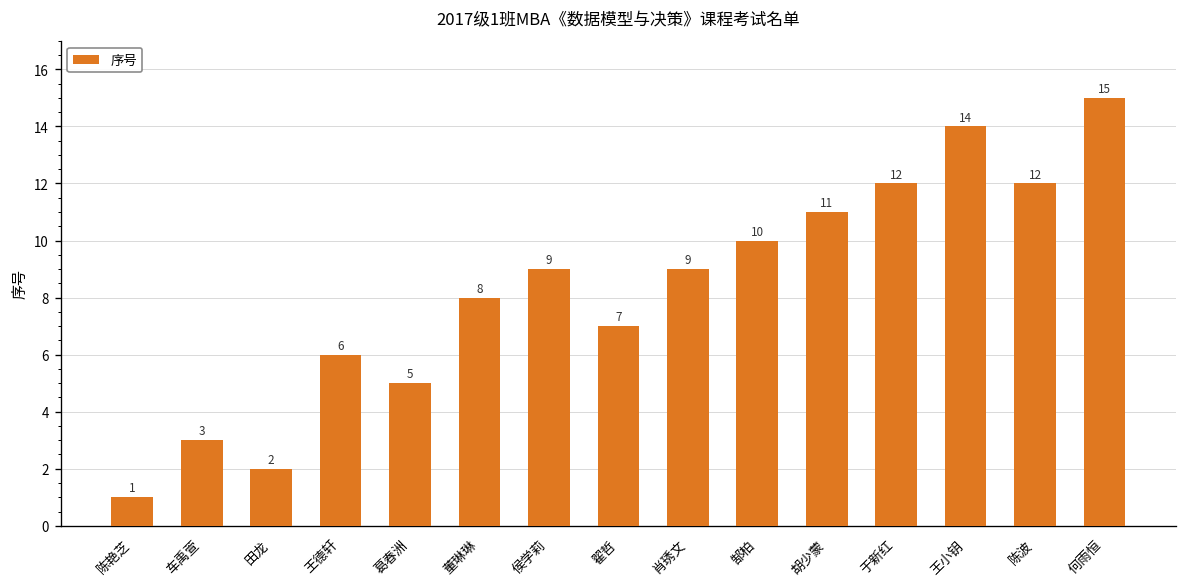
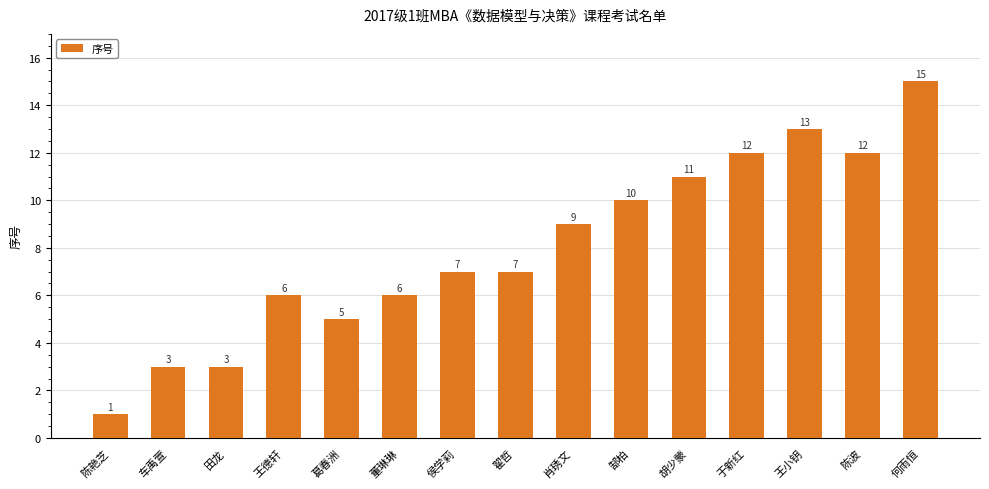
田龙: 2 -> 3
董琳琳: 8 -> 6
侯学莉: 9 -> 7
王小钥: 14 -> 13
